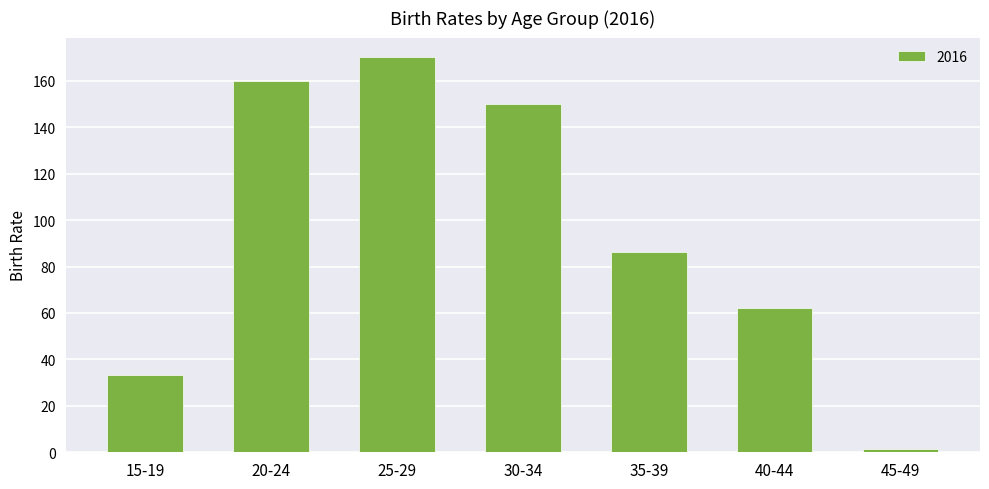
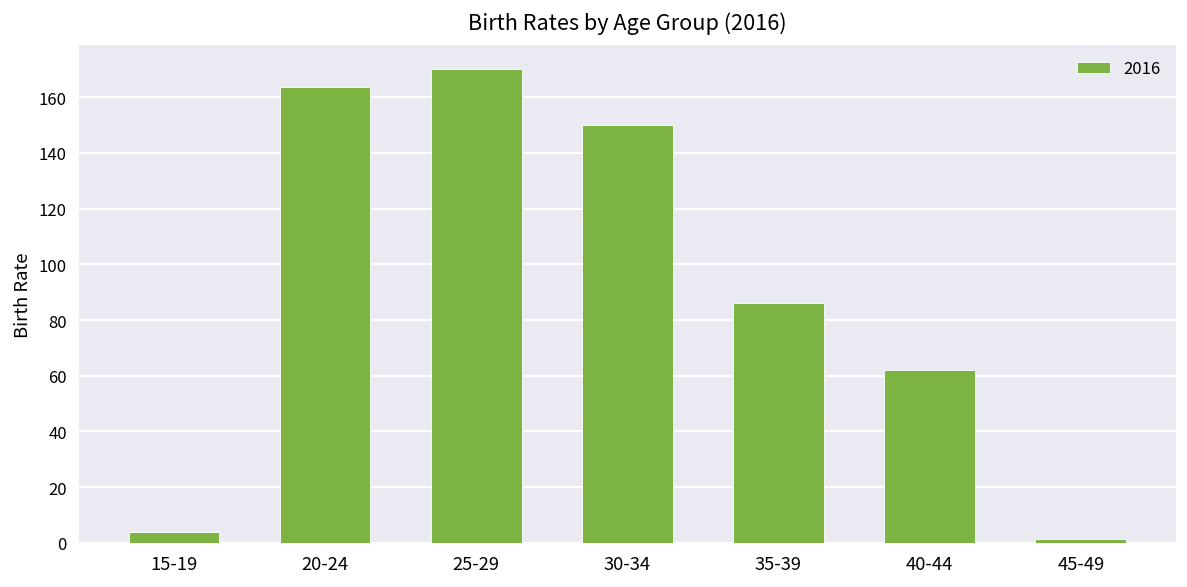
15-19: 33 -> 4
20-24: 160 -> 164
